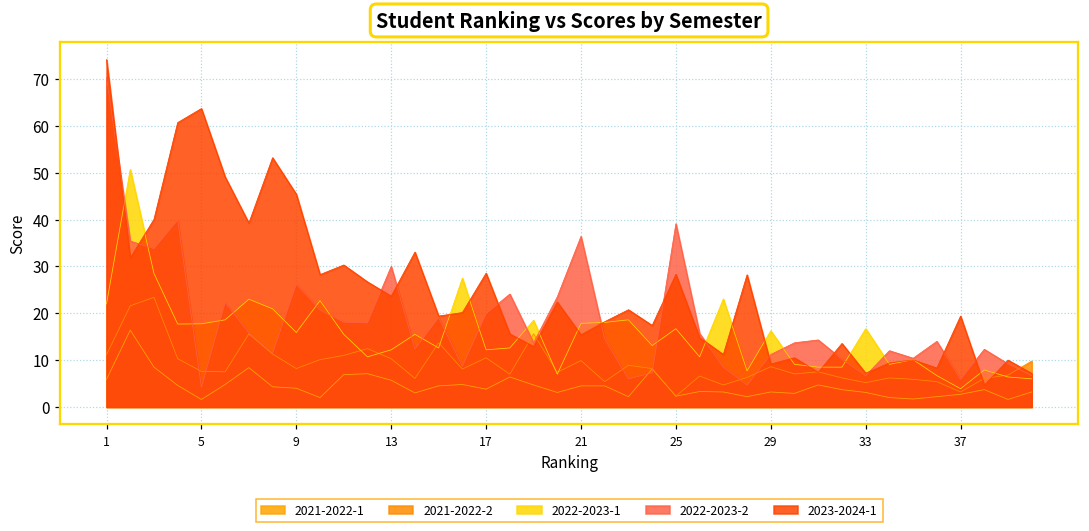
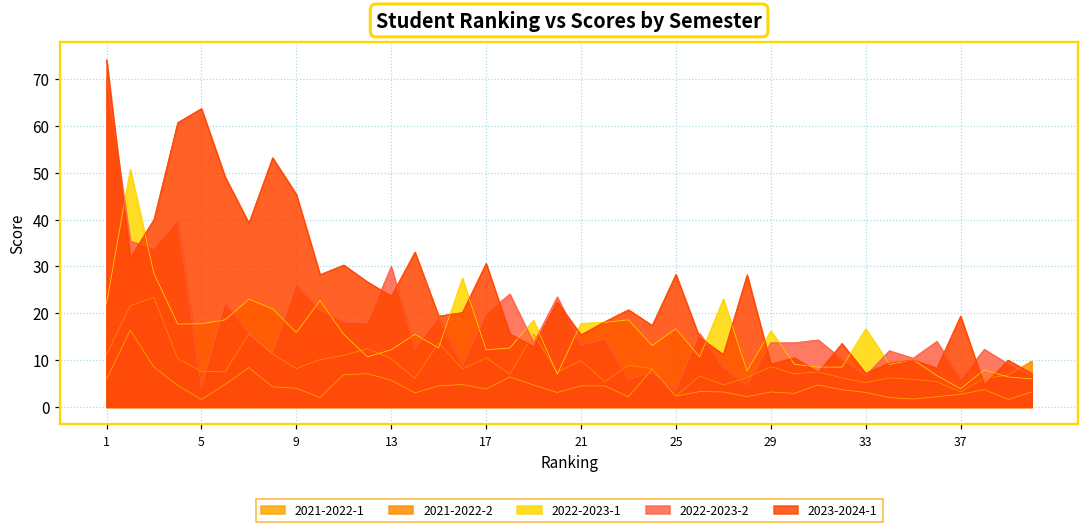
2023-2024-1, 17: 29 -> 31
2022-2023-2, 21: 36 -> 13
2022-2023-2, 25: 39 -> 4
2022-2023-2, 29: 11 -> 14
